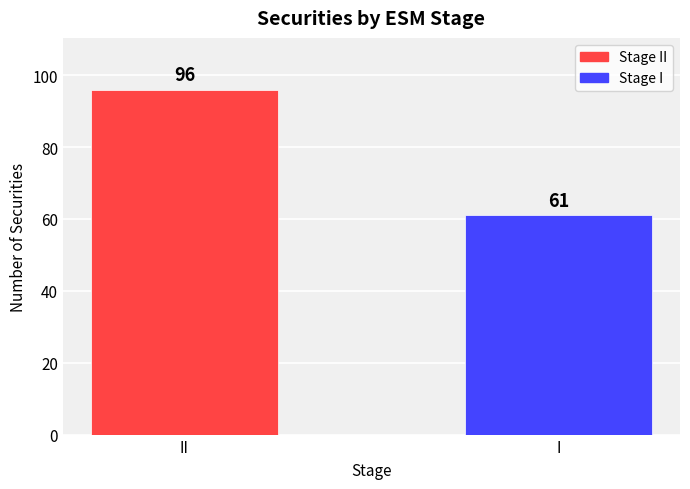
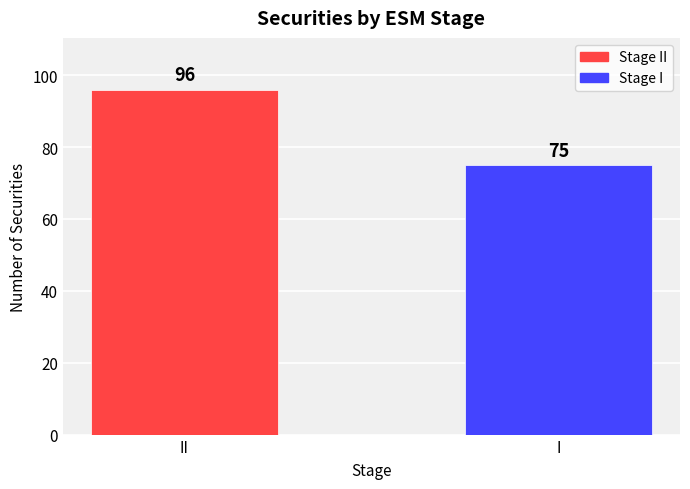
I: 61 -> 75
